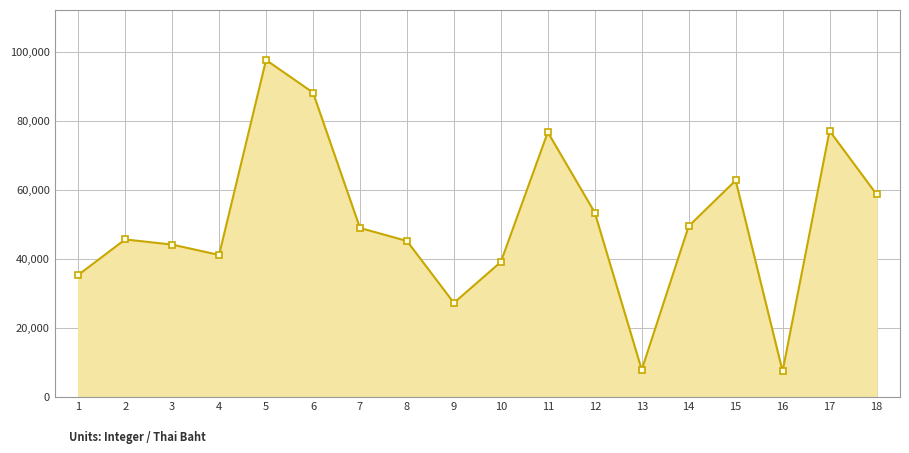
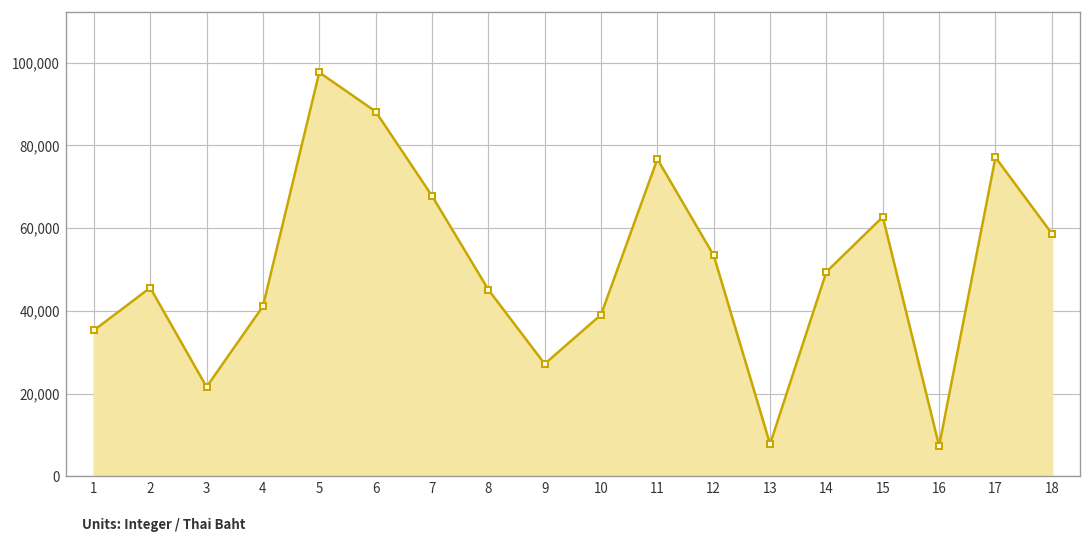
3: 44,000 -> 22,000
7: 49,000 -> 68,000
